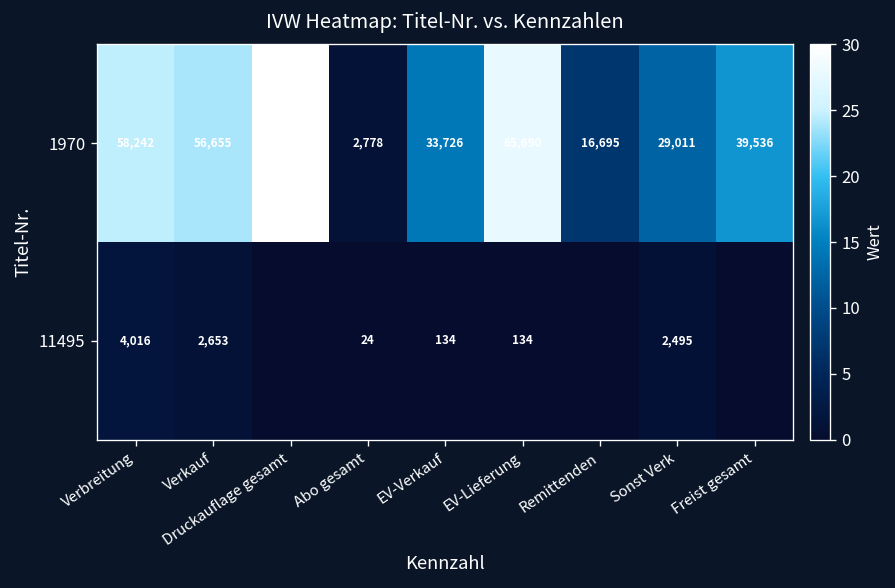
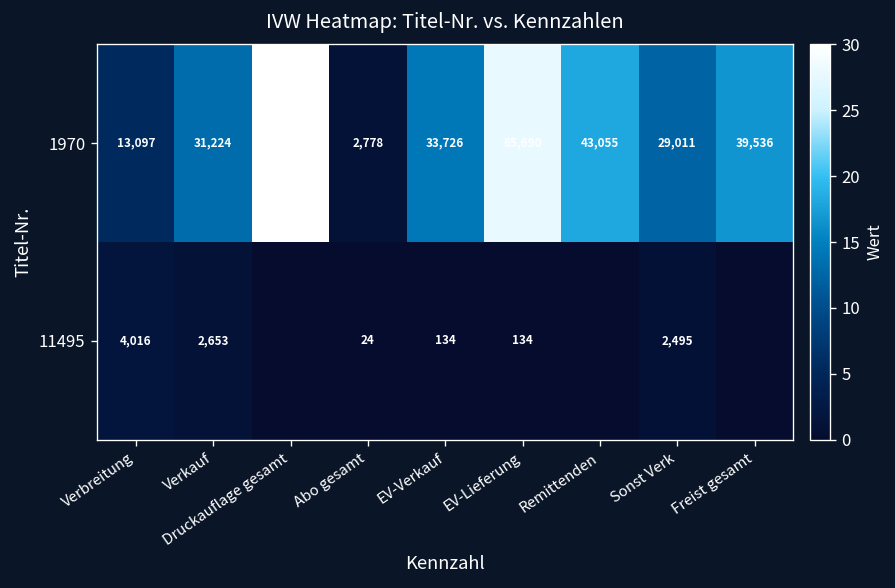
1970, Verbreitung: 58,242 -> 13,097
1970, Verkauf: 56,655 -> 31,224
1970, Remittenden: 16,695 -> 43,055
